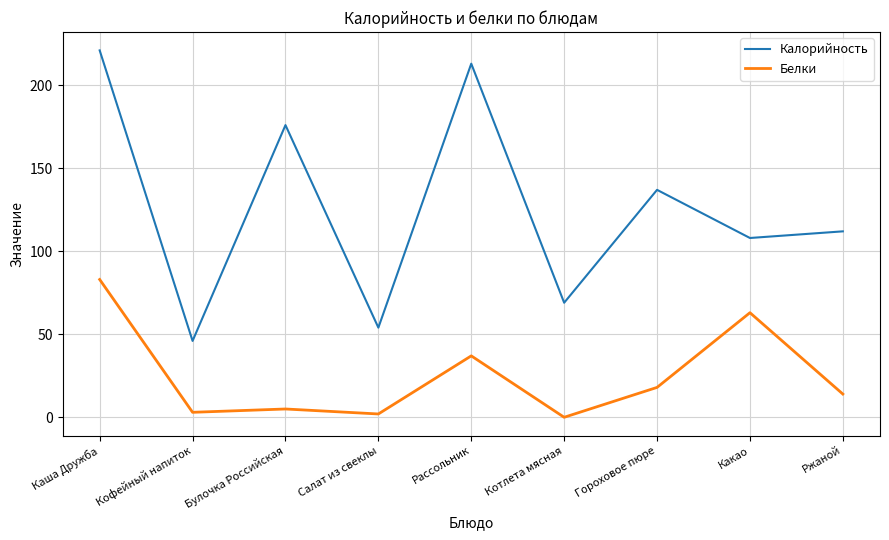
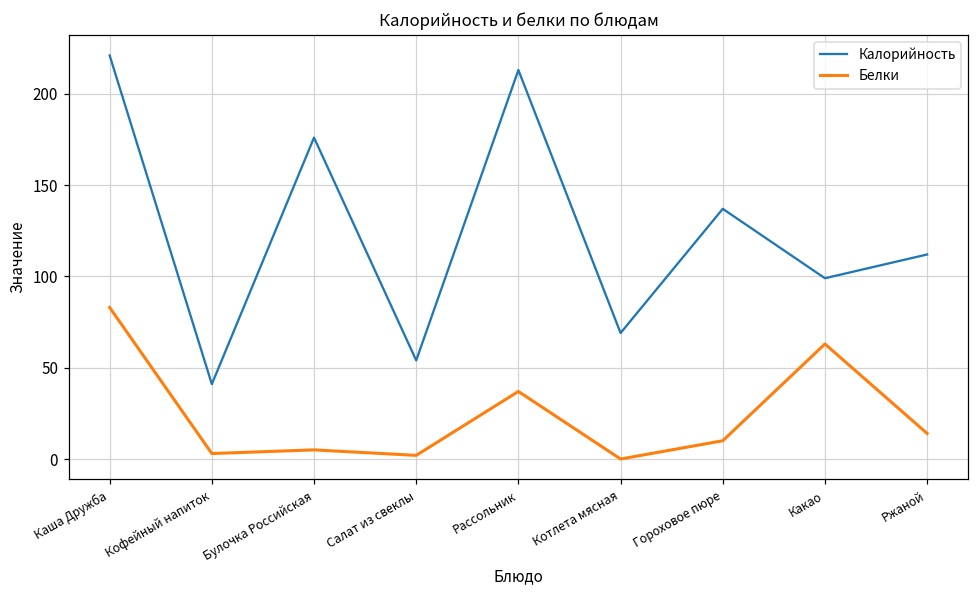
Калорийность, Кофейный напиток: 46 -> 41
Белки, Гороховое пюре: 18 -> 10
Калорийность, Какао: 108 -> 99
